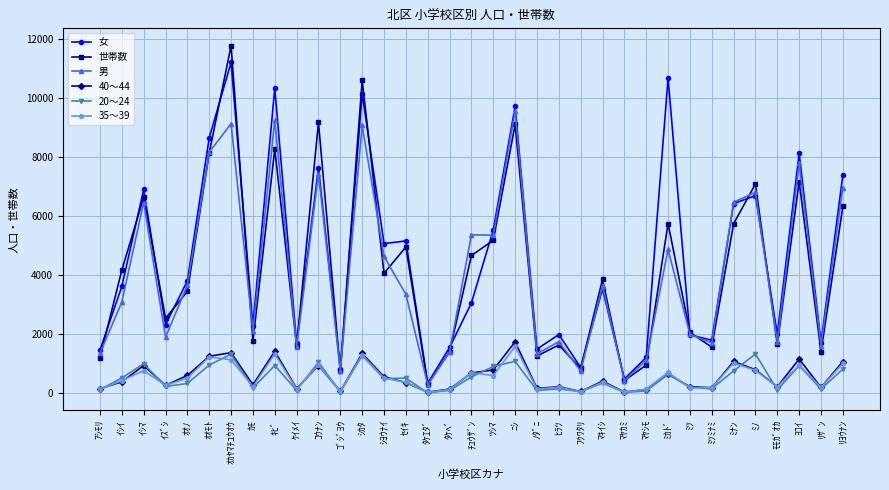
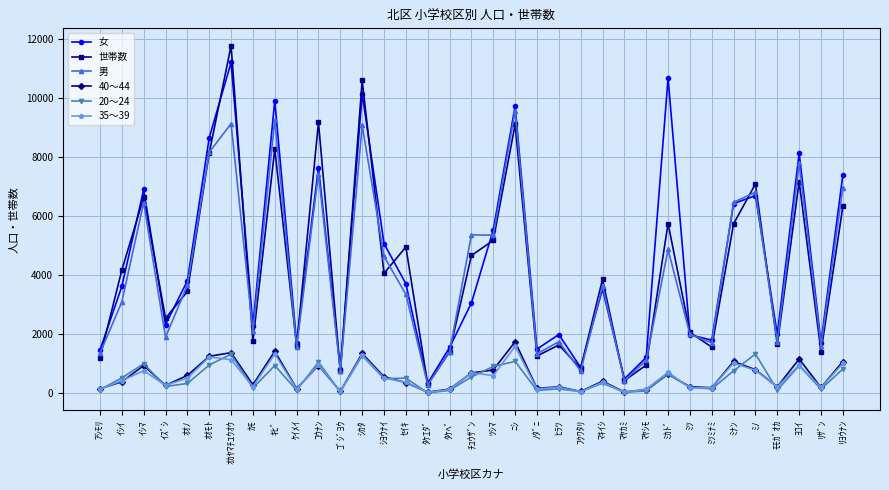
女, ｷﾋﾞ: 10300 -> 9900
女, ｾｲｷ: 5200 -> 3700
